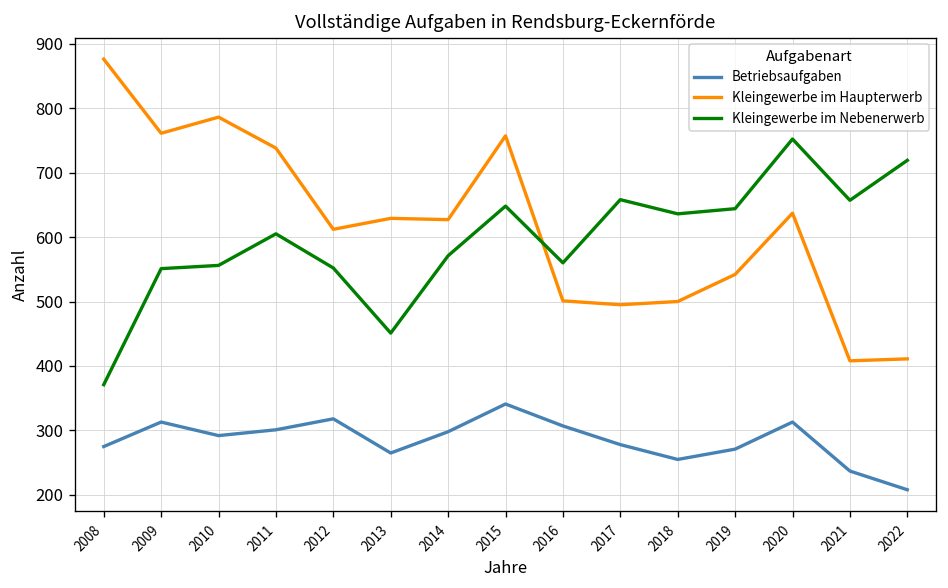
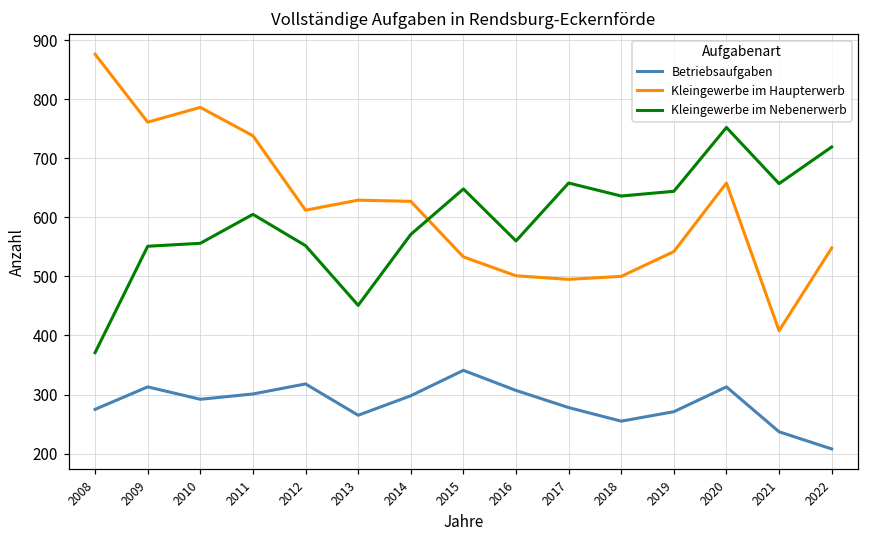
Kleingewerbe im Haupterwerb, 2015: 760 -> 530
Kleingewerbe im Haupterwerb, 2020: 640 -> 660
Kleingewerbe im Haupterwerb, 2022: 410 -> 550
